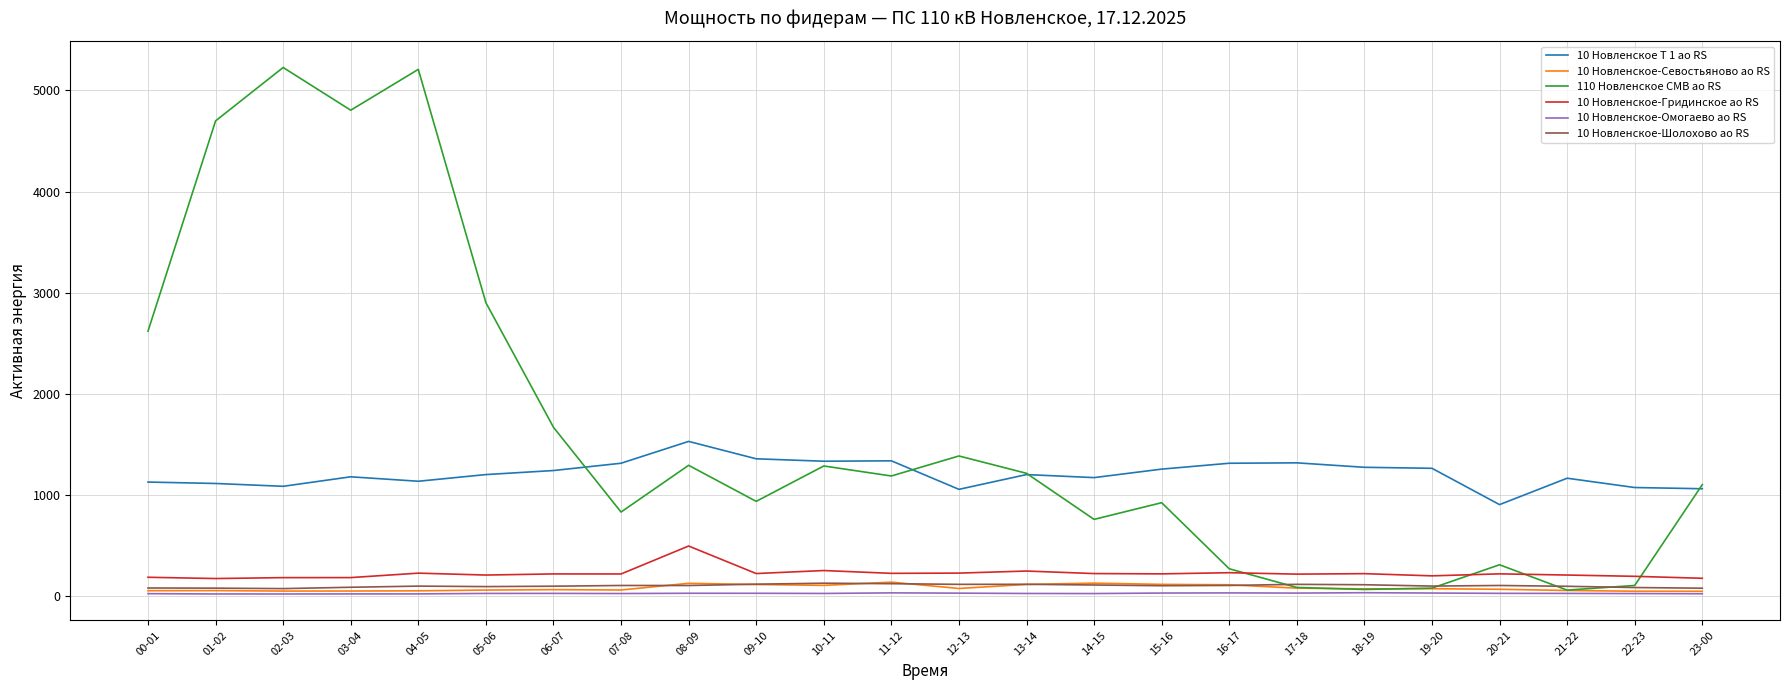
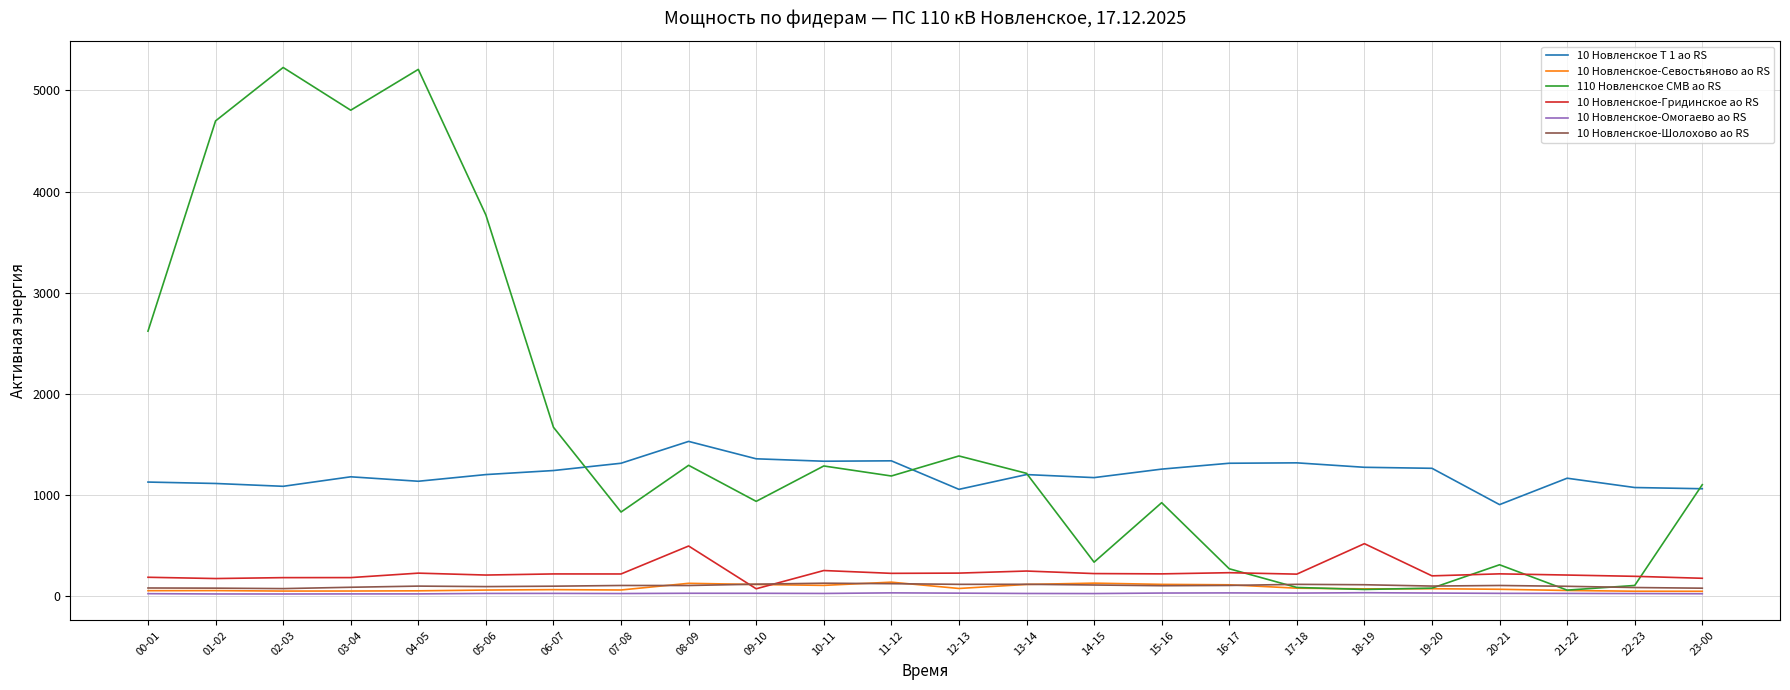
110 Новленское СМВ ао RS, 05-06: 2900 -> 3770
10 Новленское-Гридинское ао RS, 09-10: 220 -> 70
110 Новленское СМВ ао RS, 14-15: 760 -> 340
10 Новленское-Гридинское ао RS, 18-19: 220 -> 520
